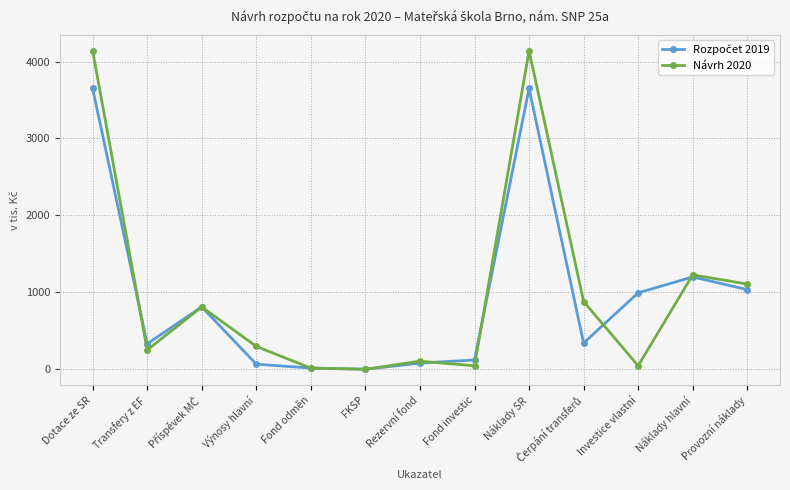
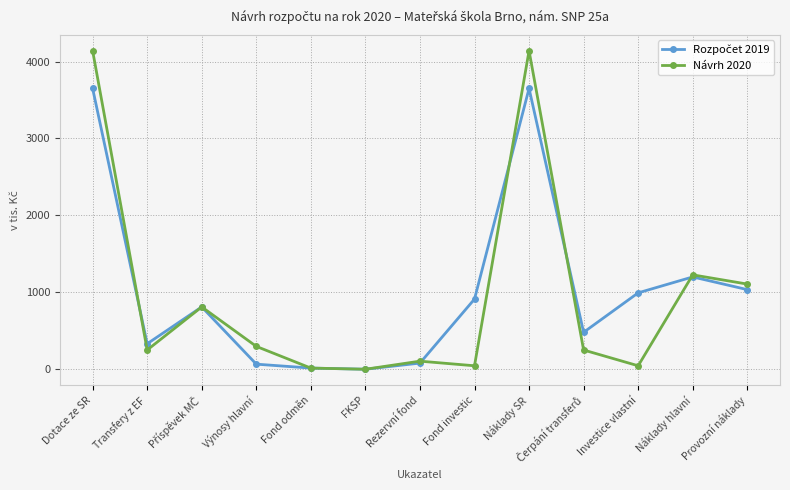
Rozpočet 2019, Fond investic: 100 -> 900
Rozpočet 2019, Čerpání transferů: 300 -> 500
Návrh 2020, Čerpání transferů: 900 -> 300
